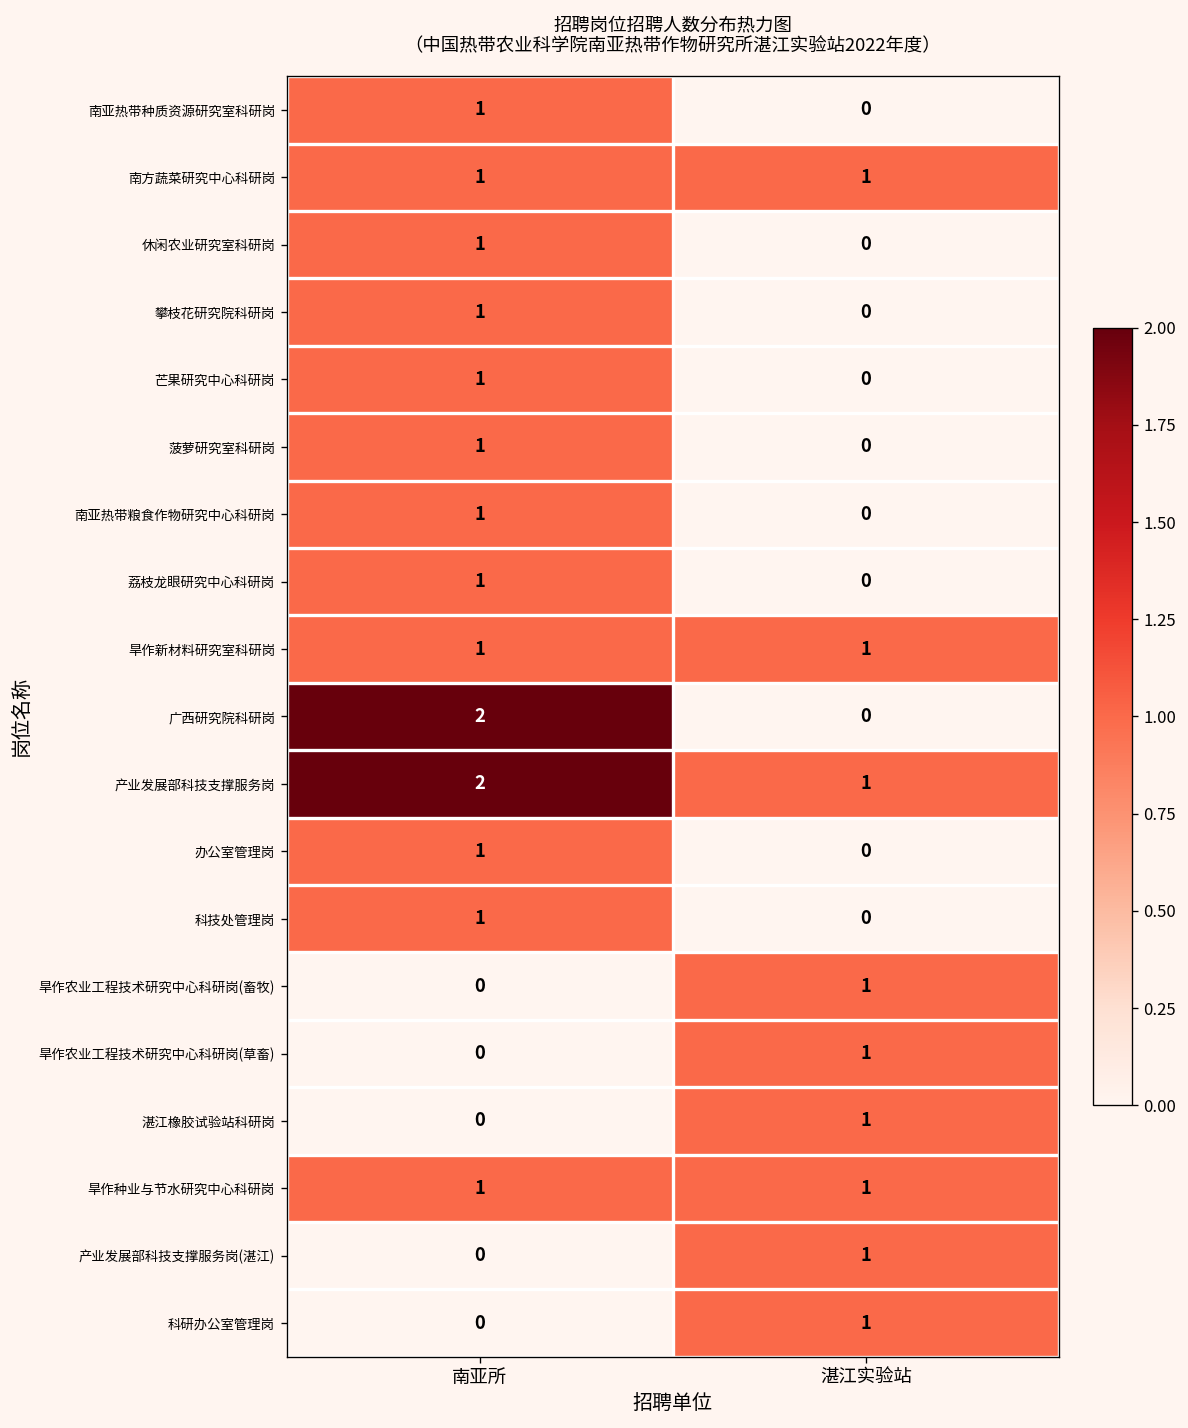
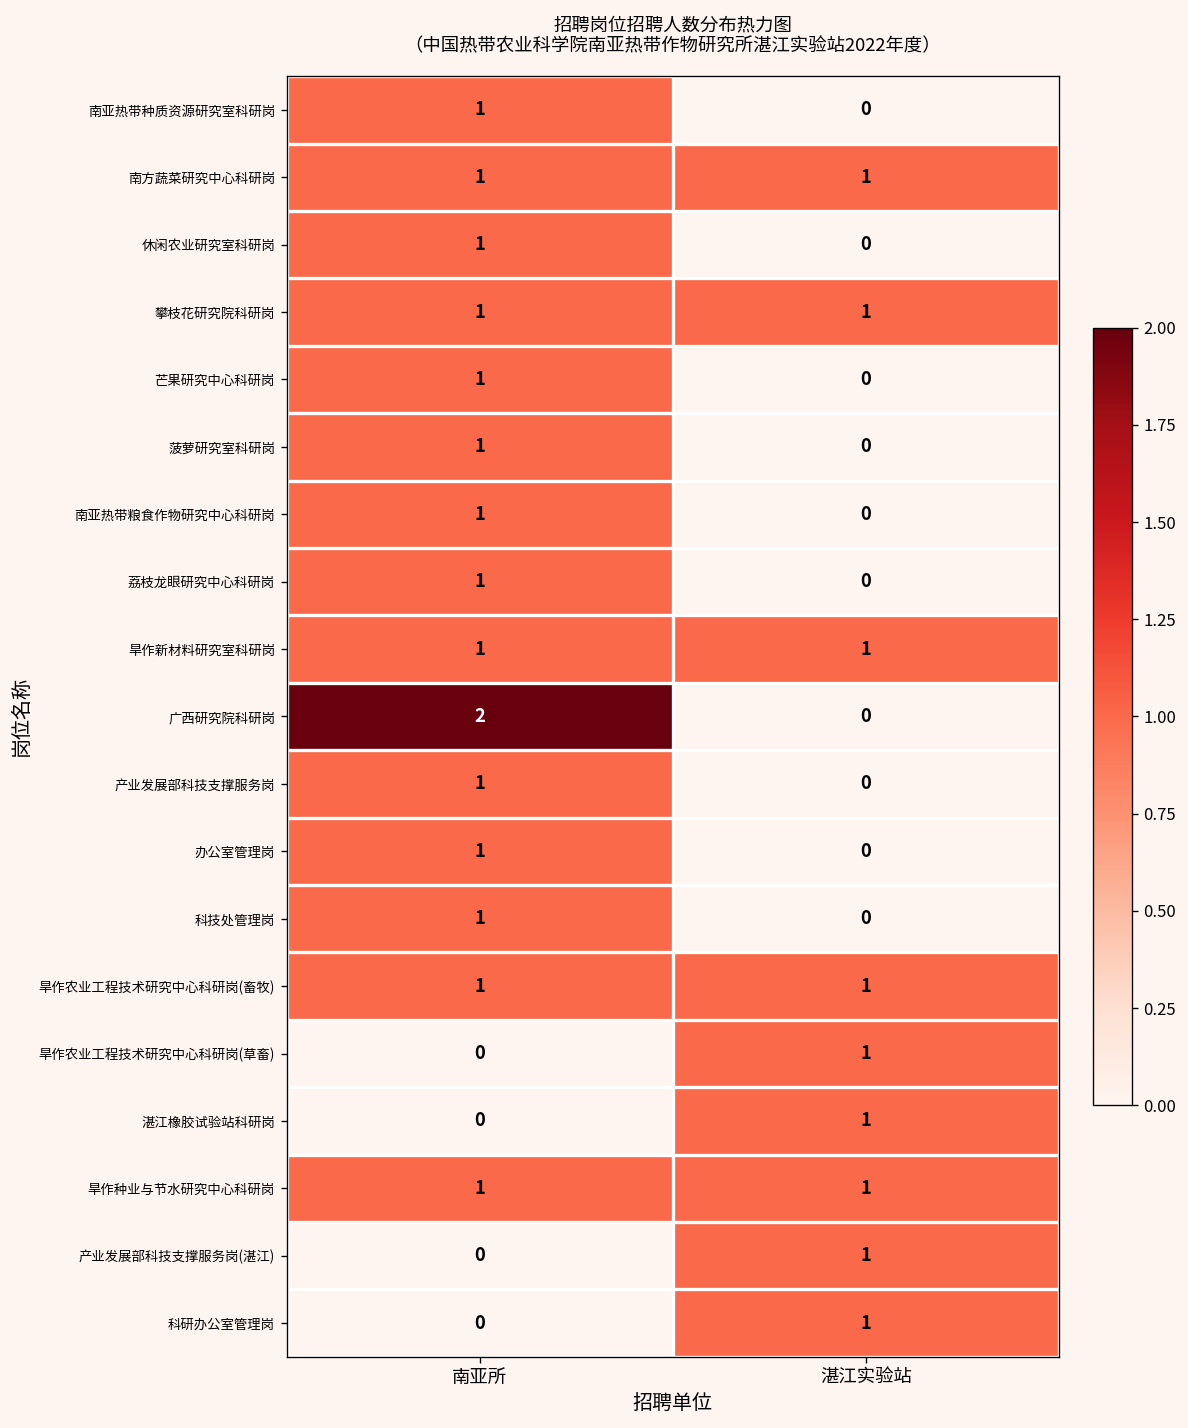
攀枝花研究院科研岗, 湛江实验站: 0 -> 1
产业发展部科技支撑服务岗, 南亚所: 2 -> 1
产业发展部科技支撑服务岗, 湛江实验站: 1 -> 0
旱作农业工程技术研究中心科研岗(畜牧), 南亚所: 0 -> 1
